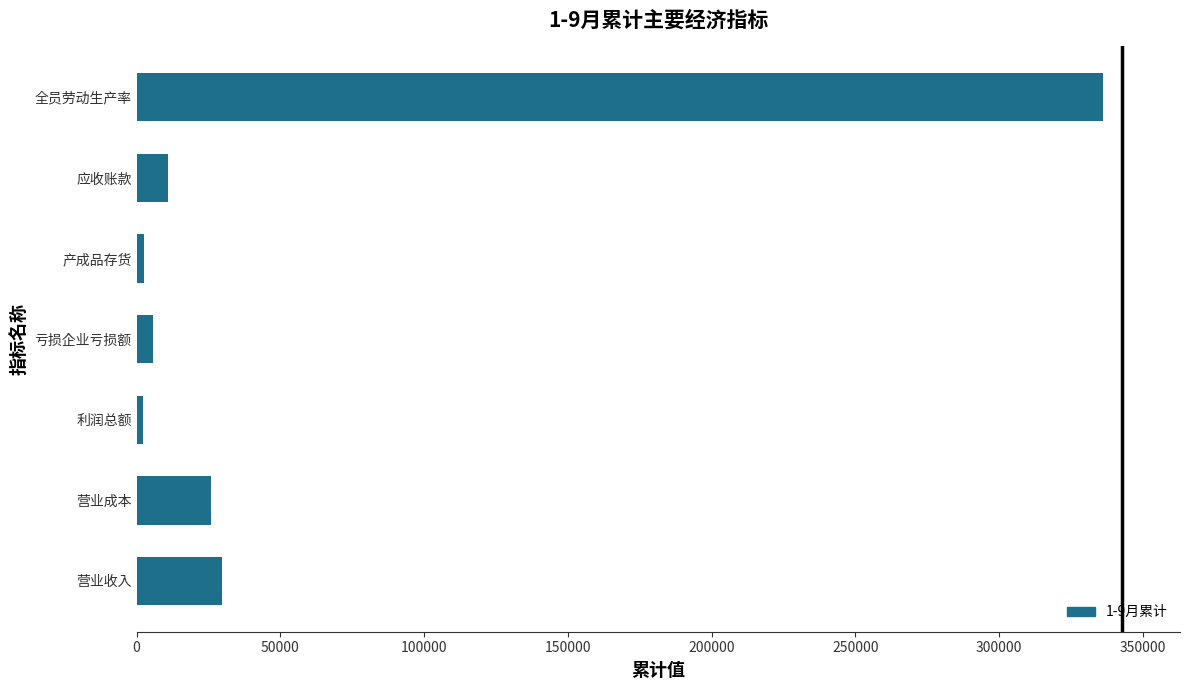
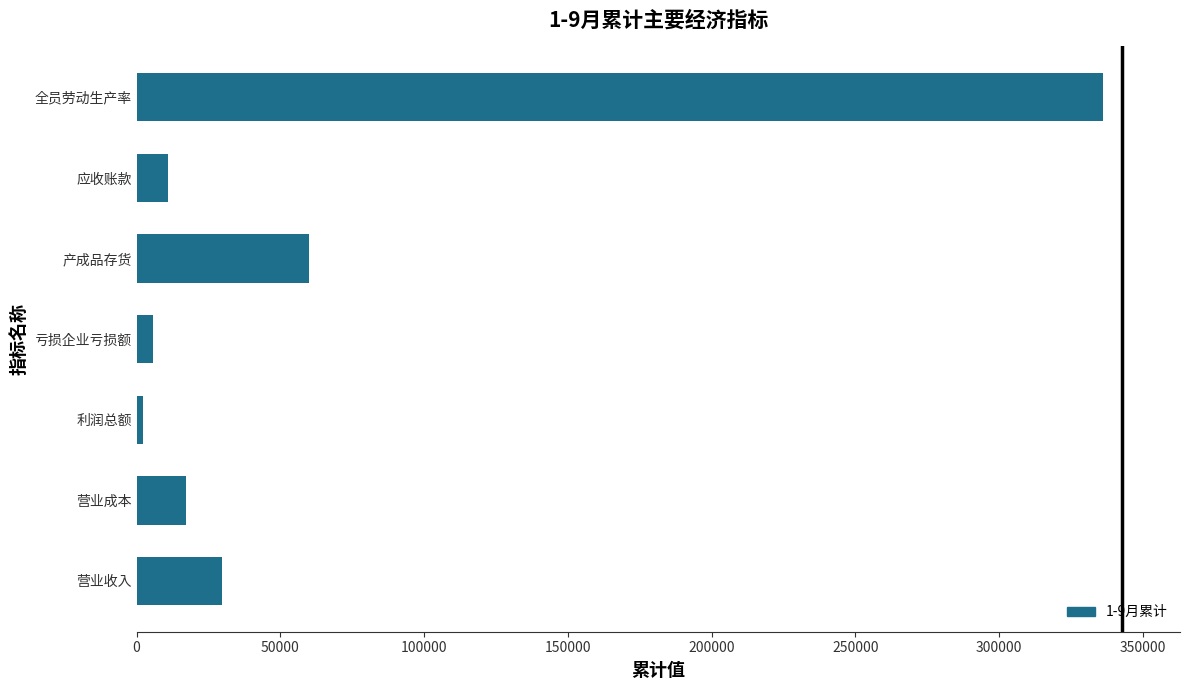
产成品存货: 3000 -> 60000
营业成本: 26000 -> 17000
